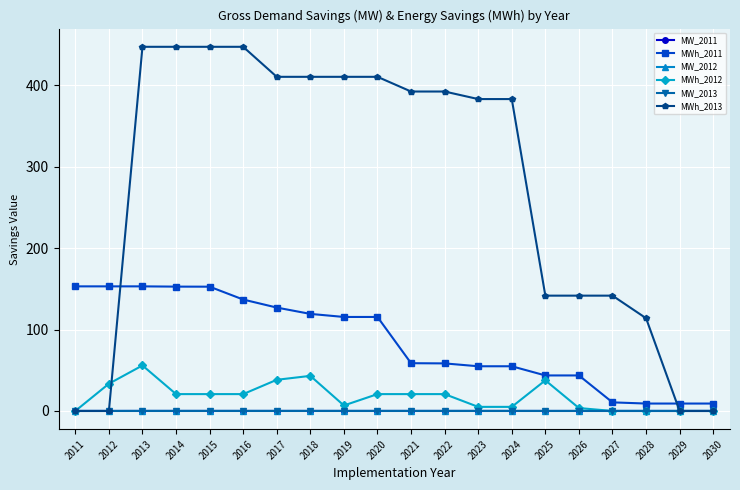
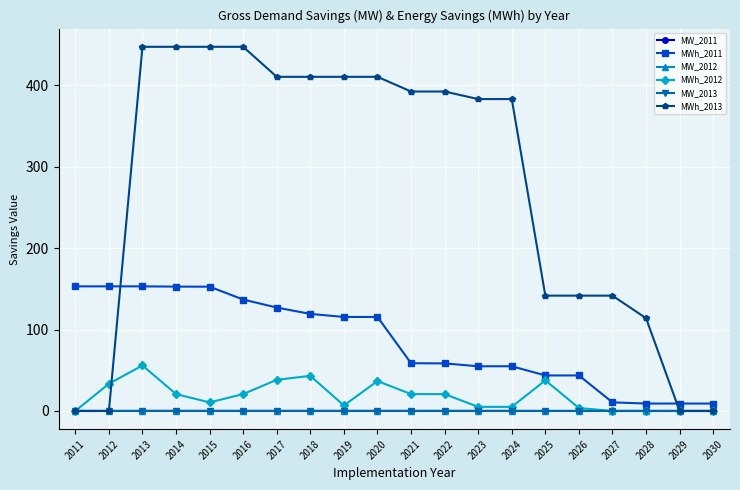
MWh_2012, 2015: 20 -> 10
MWh_2012, 2020: 20 -> 40
